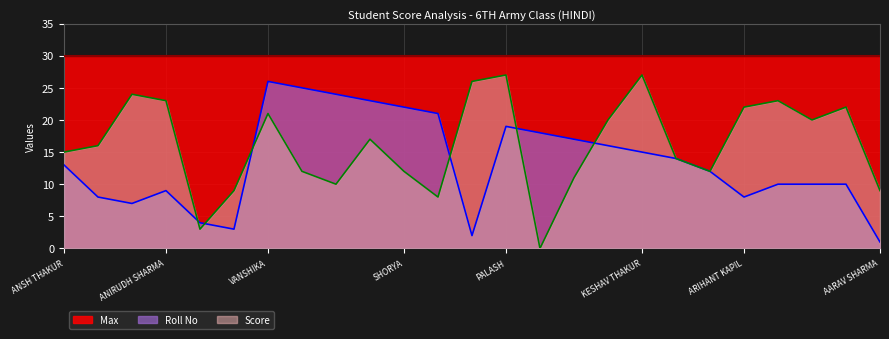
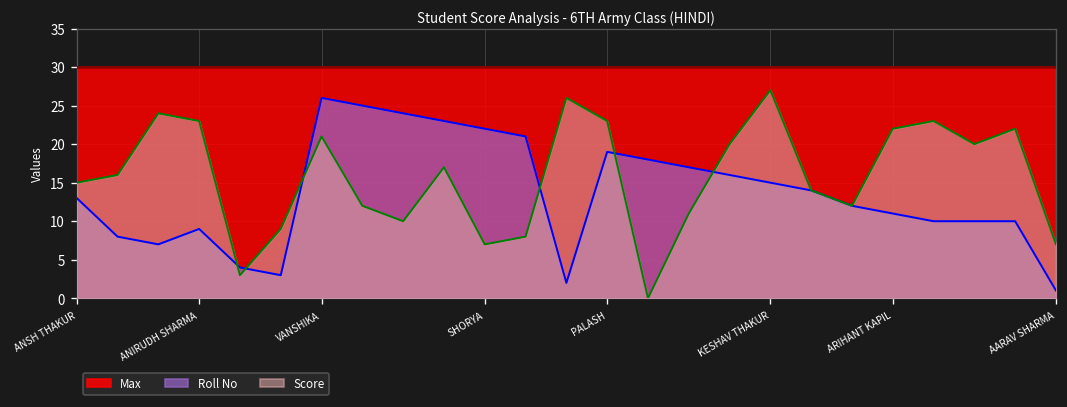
Score, SHORYA: 12 -> 7
Score, PALASH: 27 -> 23
Roll No, ARIHANT KAPIL: 8 -> 11
Score, AARAV SHARMA: 9 -> 7
